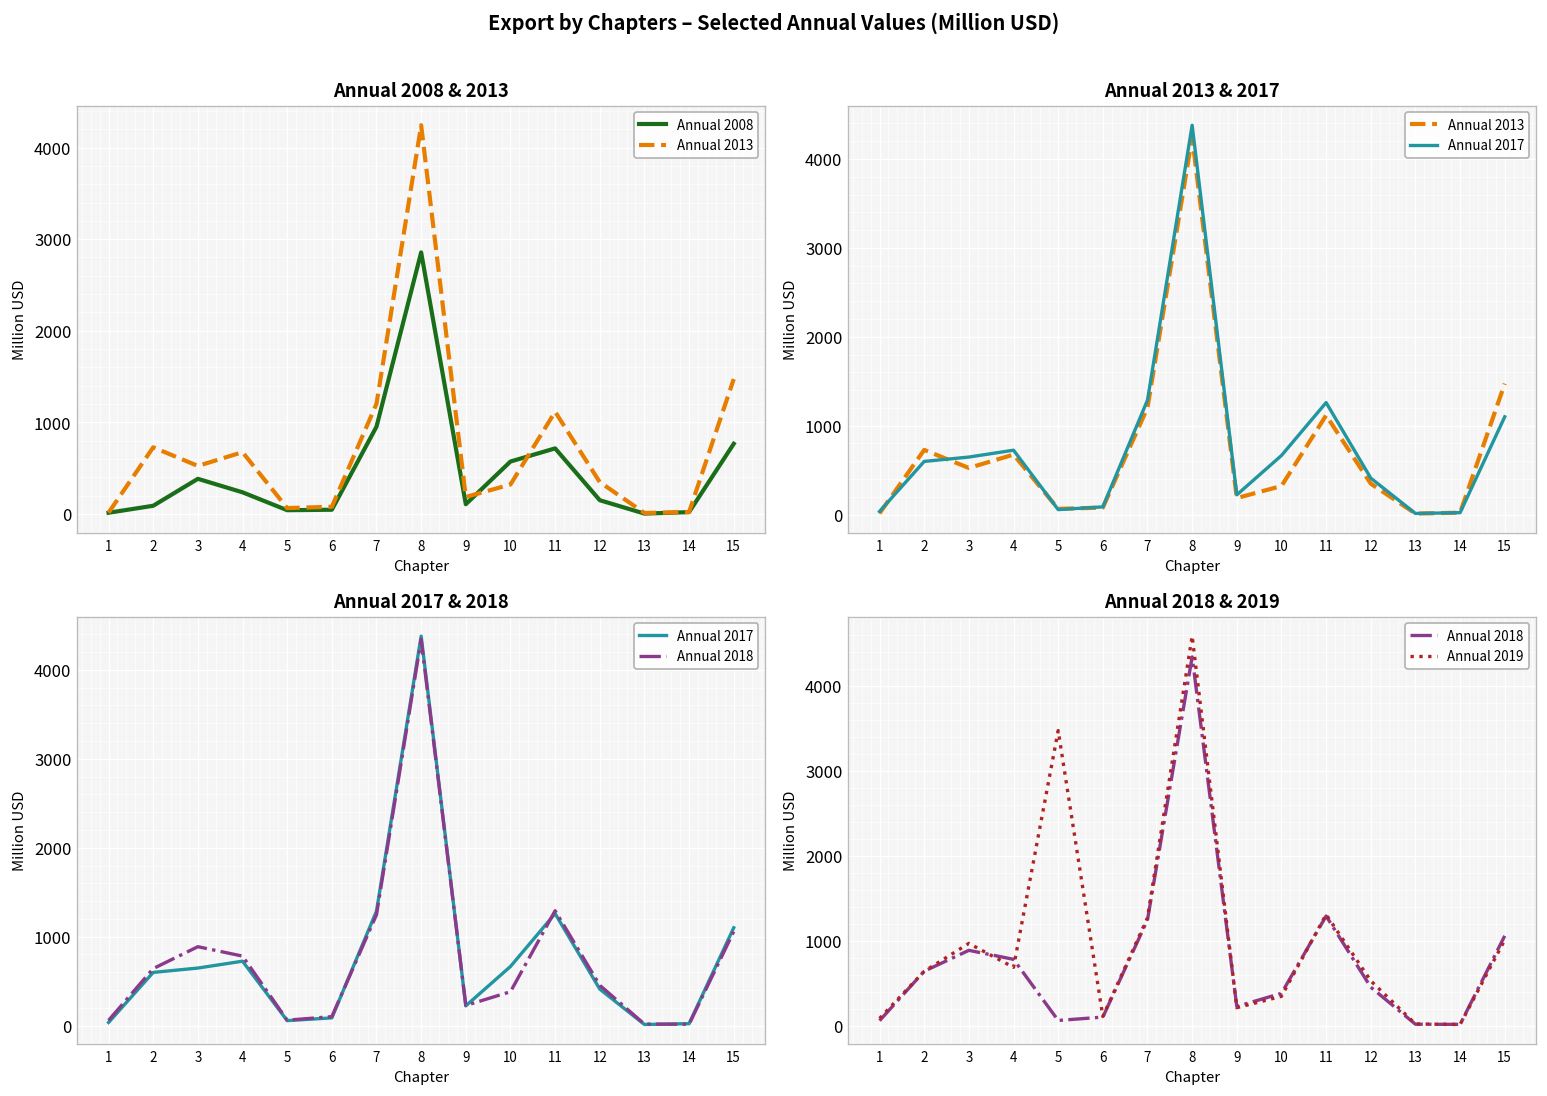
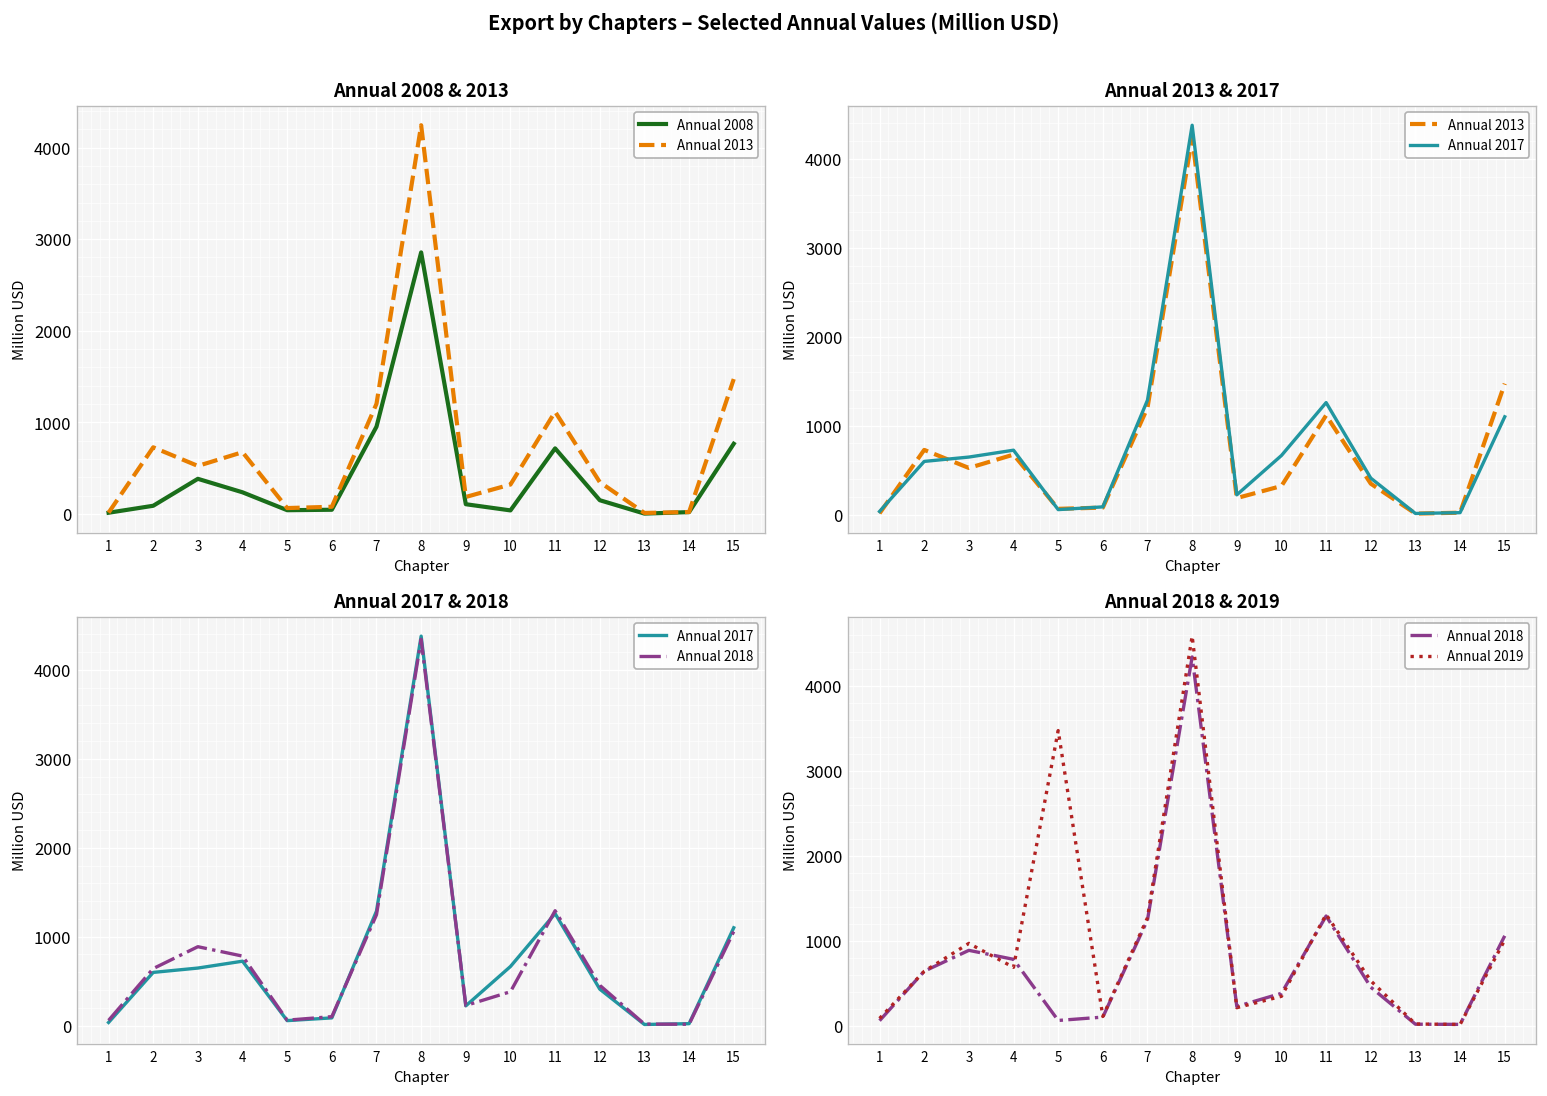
Annual 2008 & 2013, Annual 2008, 10: 600 -> 0
